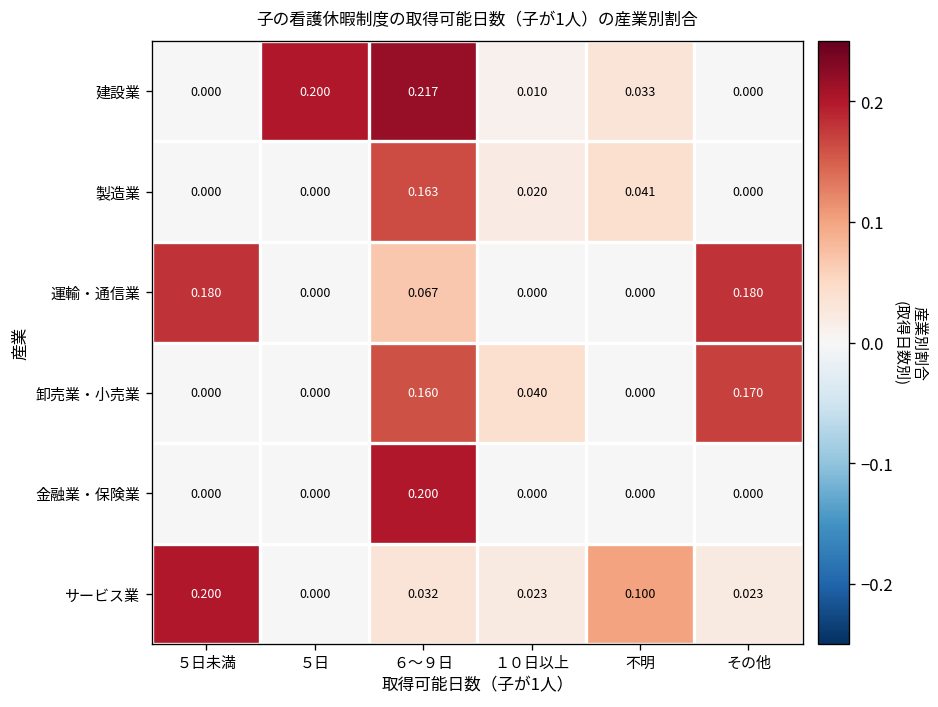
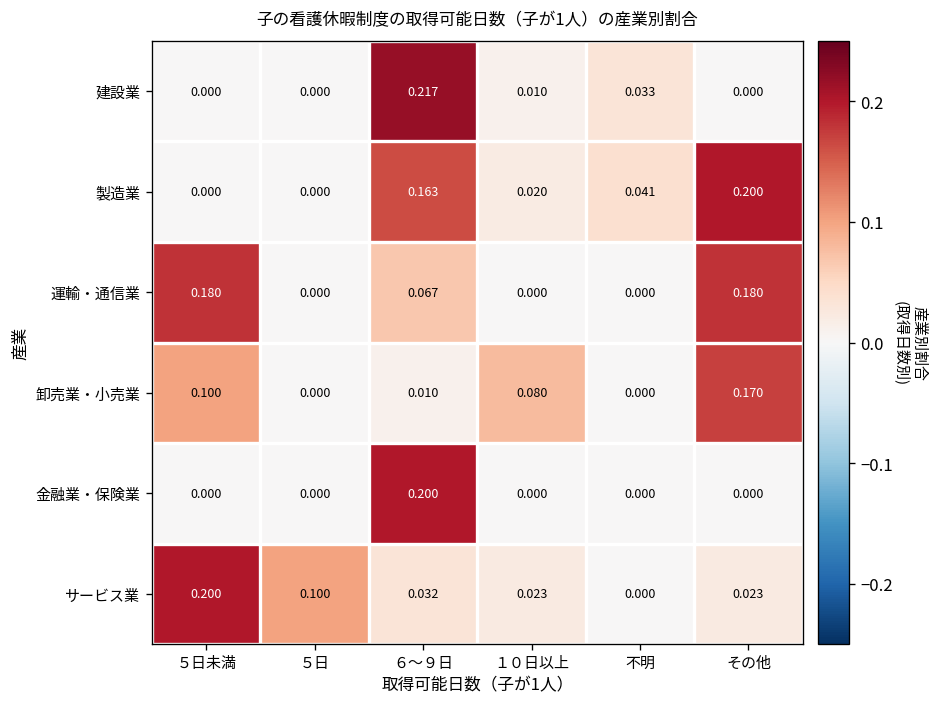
建設業, ５日: 0.200 -> 0.000
製造業, その他: 0.000 -> 0.200
卸売業・小売業, ５日未満: 0.000 -> 0.100
卸売業・小売業, ６～９日: 0.160 -> 0.010
卸売業・小売業, １０日以上: 0.040 -> 0.080
サービス業, ５日: 0.000 -> 0.100
サービス業, 不明: 0.100 -> 0.000
